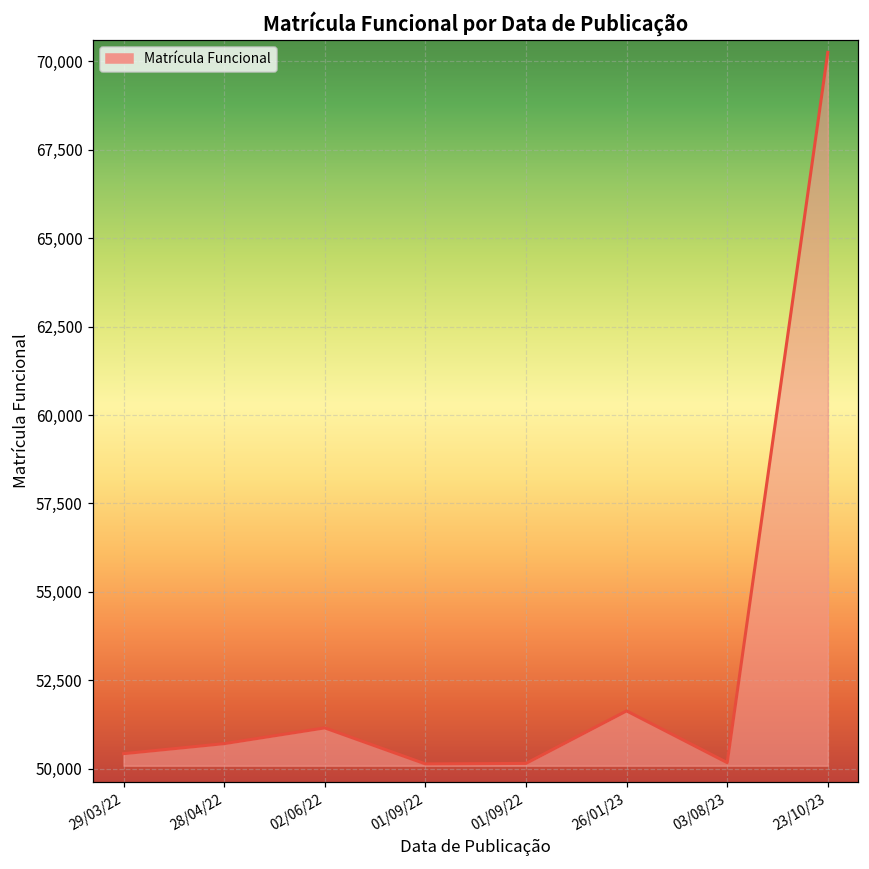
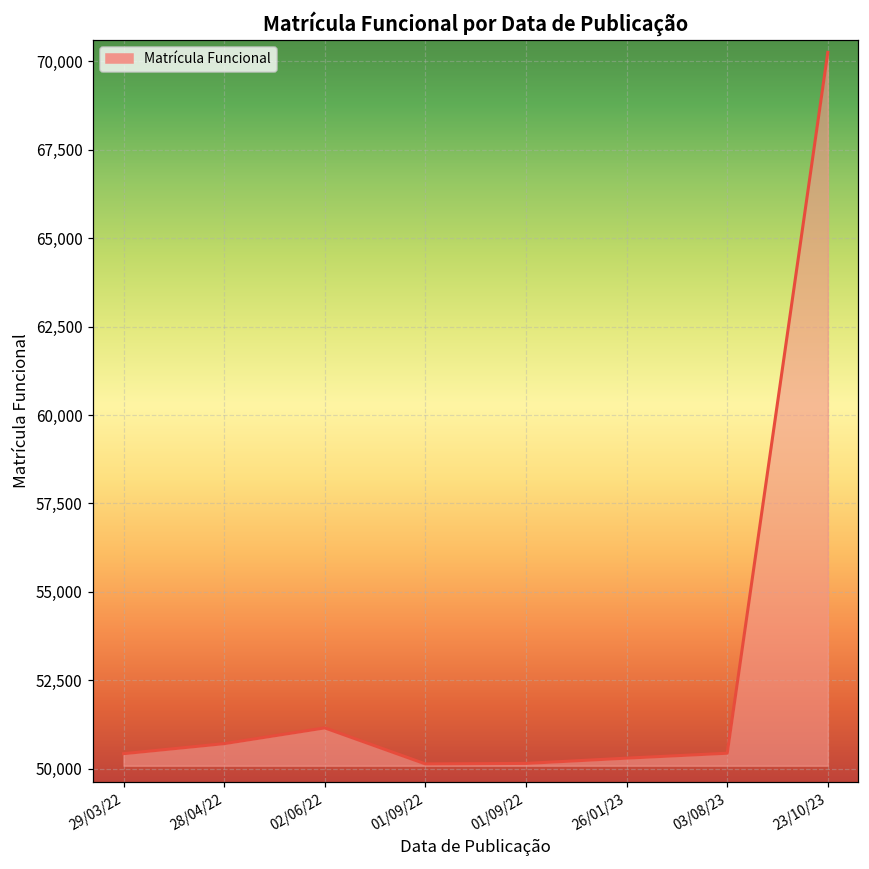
26/01/23: 51,600 -> 50,300
03/08/23: 50,200 -> 50,400
